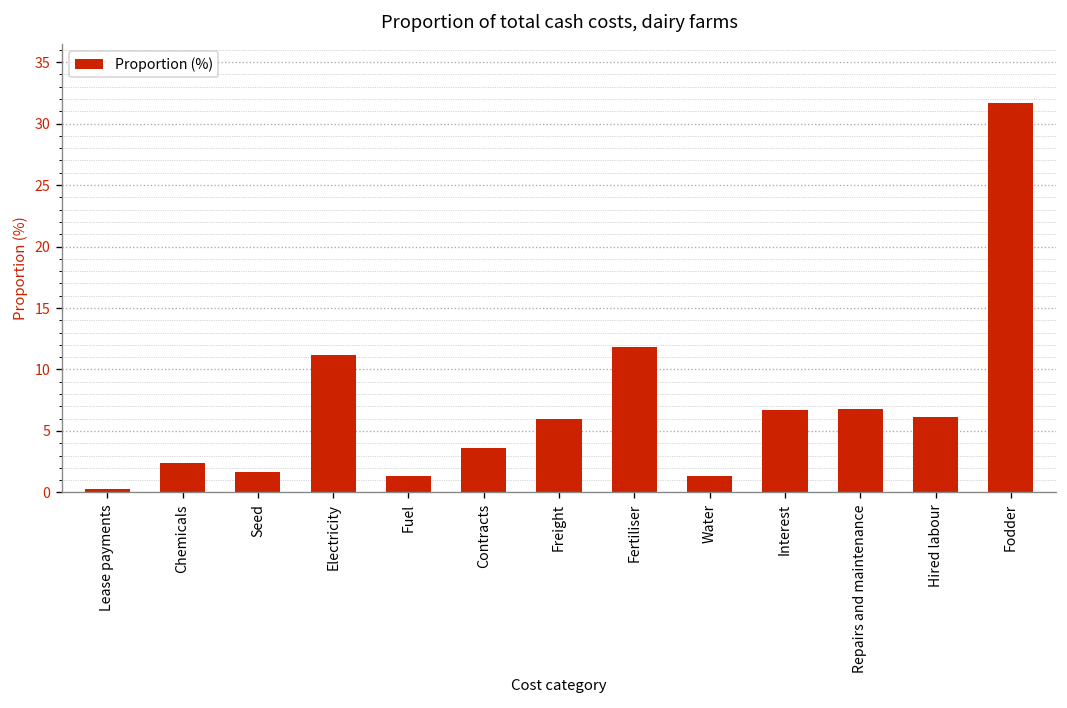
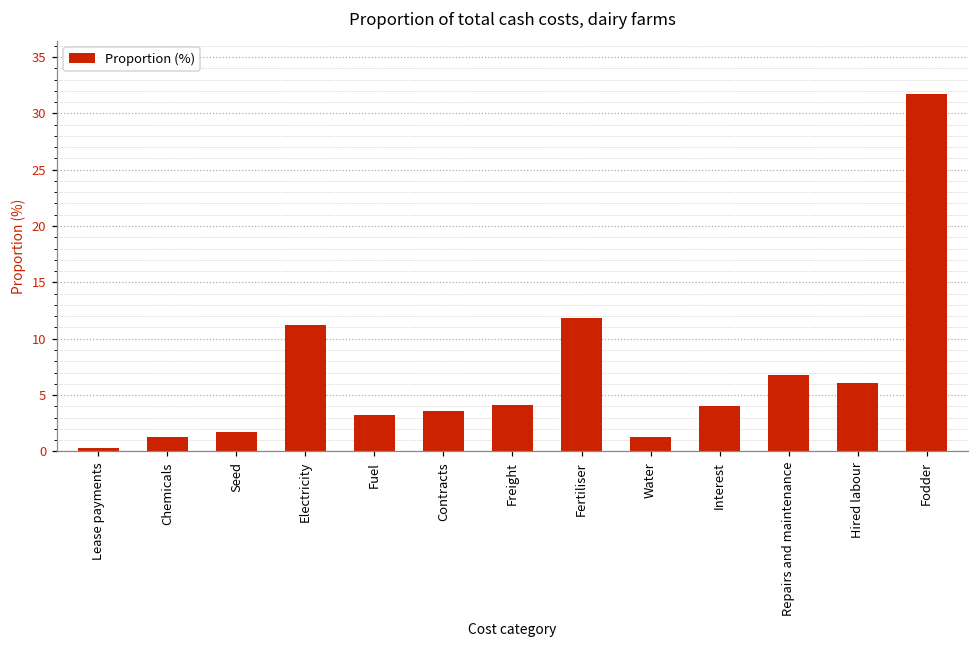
Chemicals: 2.4 -> 1.3
Fuel: 1.3 -> 3.2
Freight: 6.0 -> 4.1
Interest: 6.7 -> 4.0
